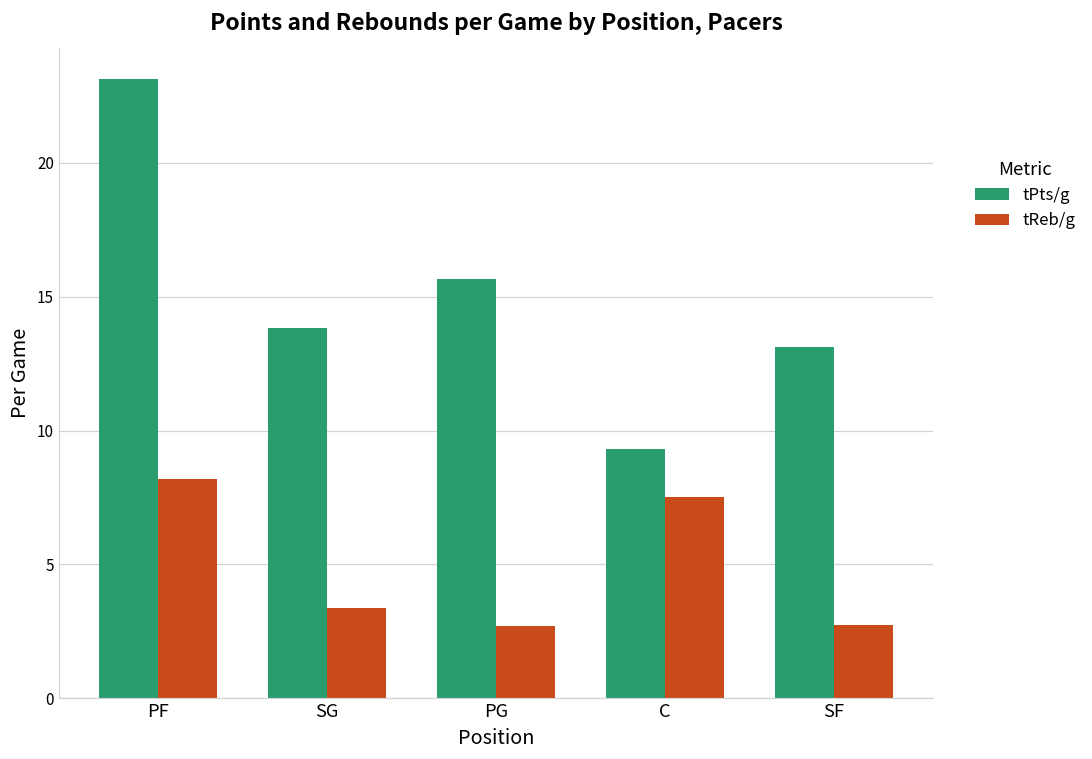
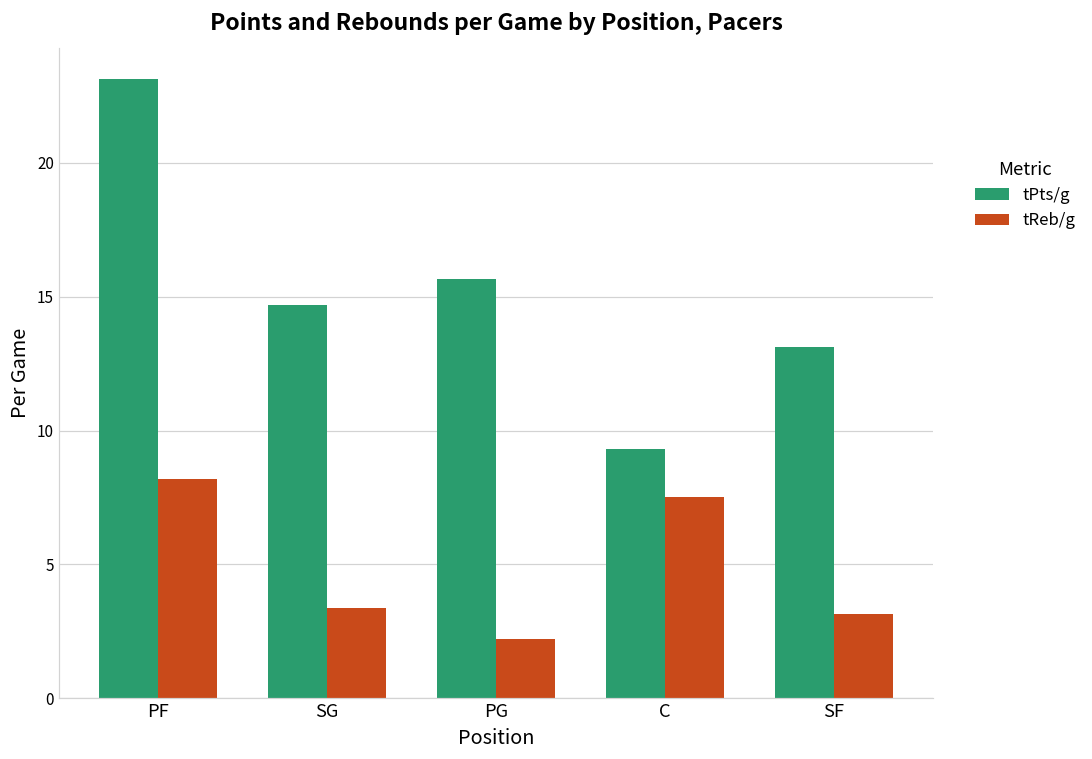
tPts/g, SG: 13.8 -> 14.7
tReb/g, PG: 2.7 -> 2.2
tReb/g, SF: 2.7 -> 3.2
